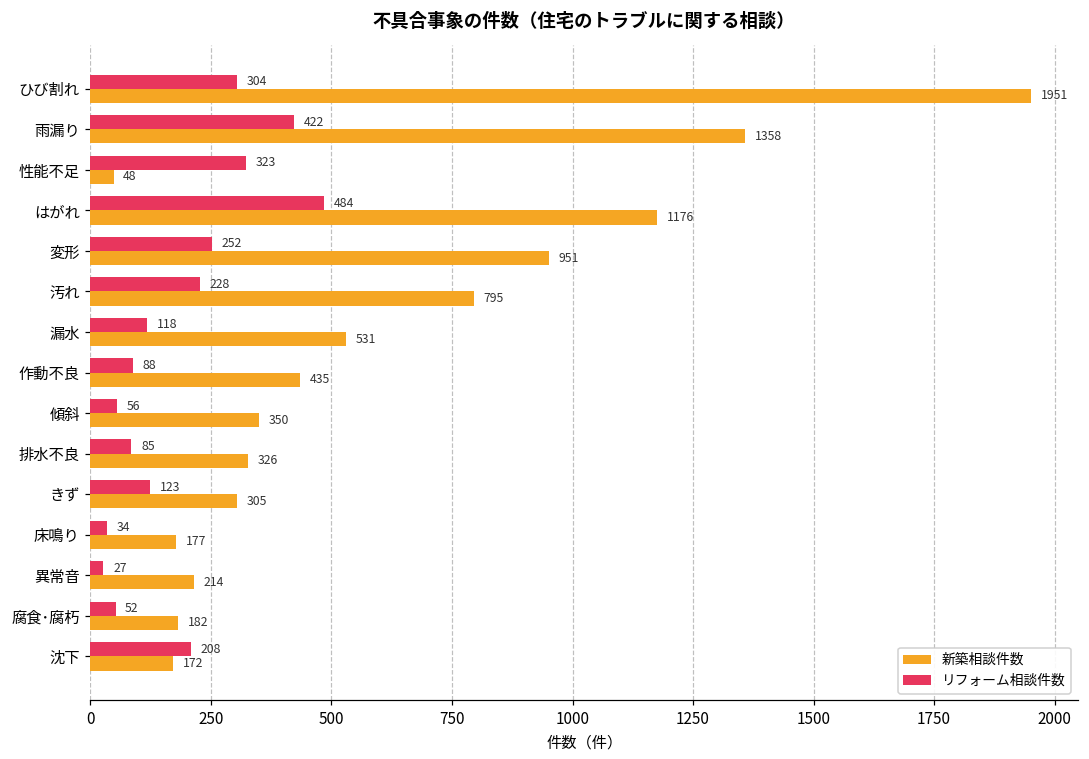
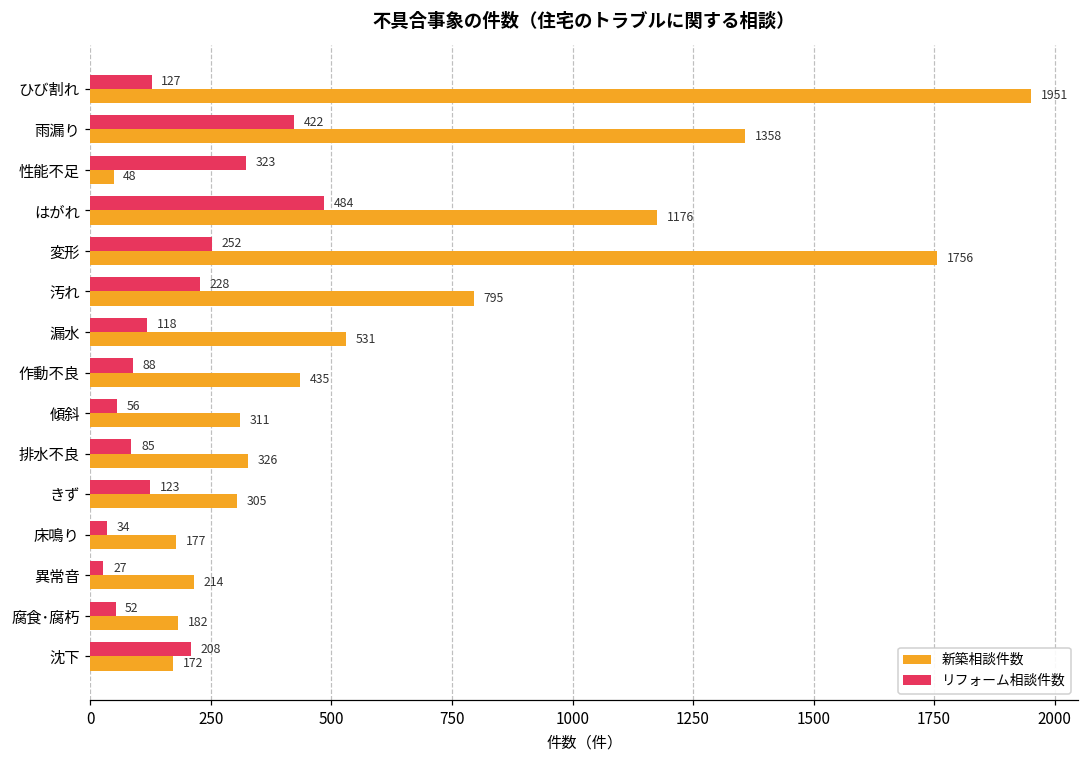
リフォーム相談件数, ひび割れ: 304 -> 127
新築相談件数, 変形: 951 -> 1756
新築相談件数, 傾斜: 350 -> 311
